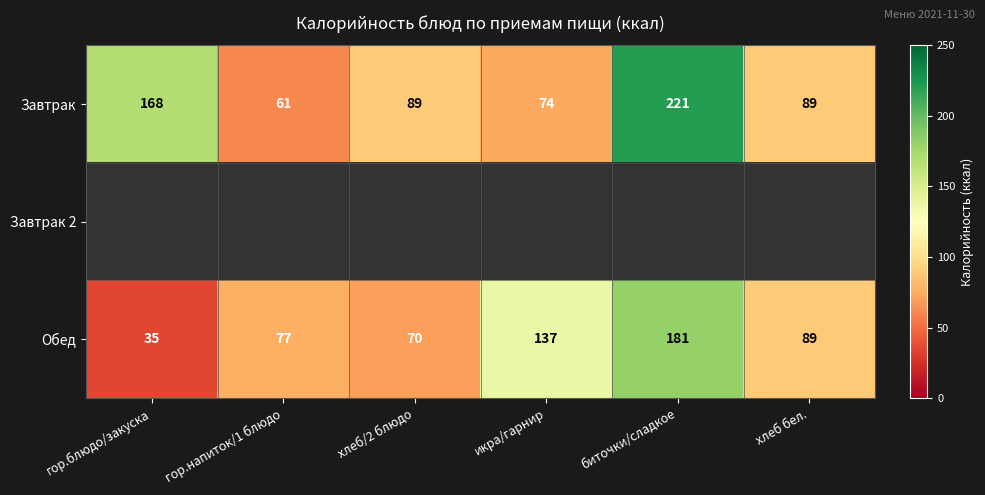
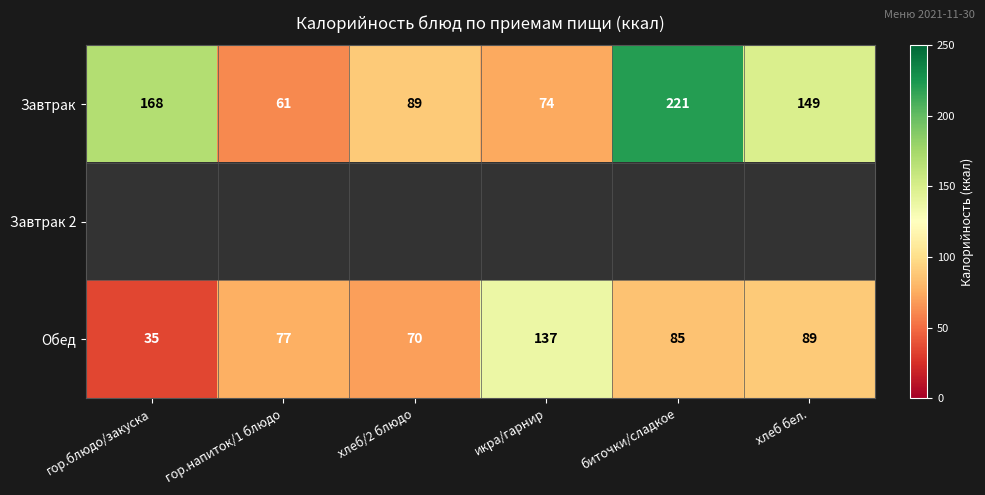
Завтрак, хлеб бел.: 89 -> 149
Обед, биточки/сладкое: 181 -> 85
